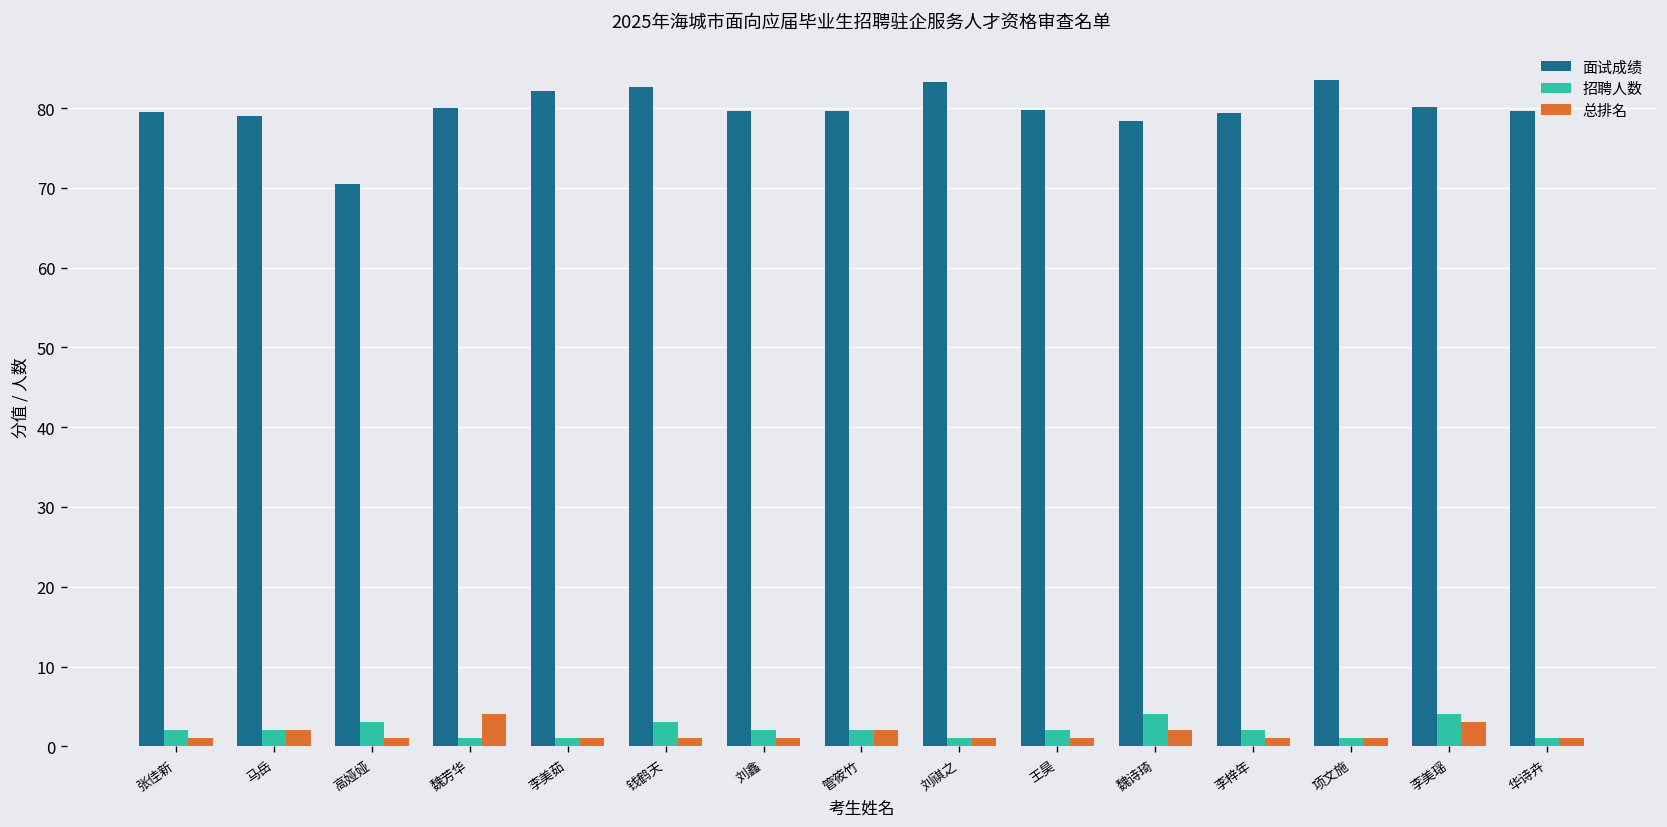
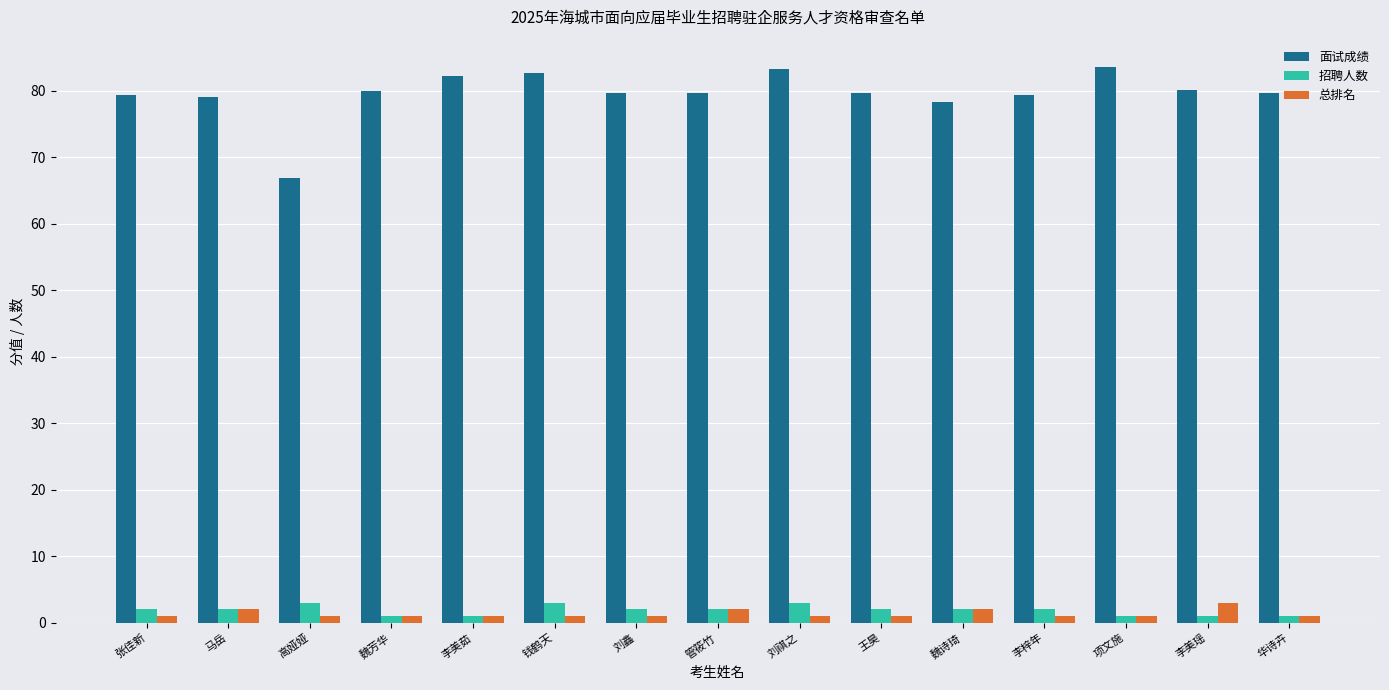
面试成绩, 高娅娅: 71 -> 67
总排名, 魏芳华: 4 -> 1
招聘人数, 刘祺之: 1 -> 3
招聘人数, 魏诗琦: 4 -> 2
招聘人数, 李美瑶: 4 -> 1
